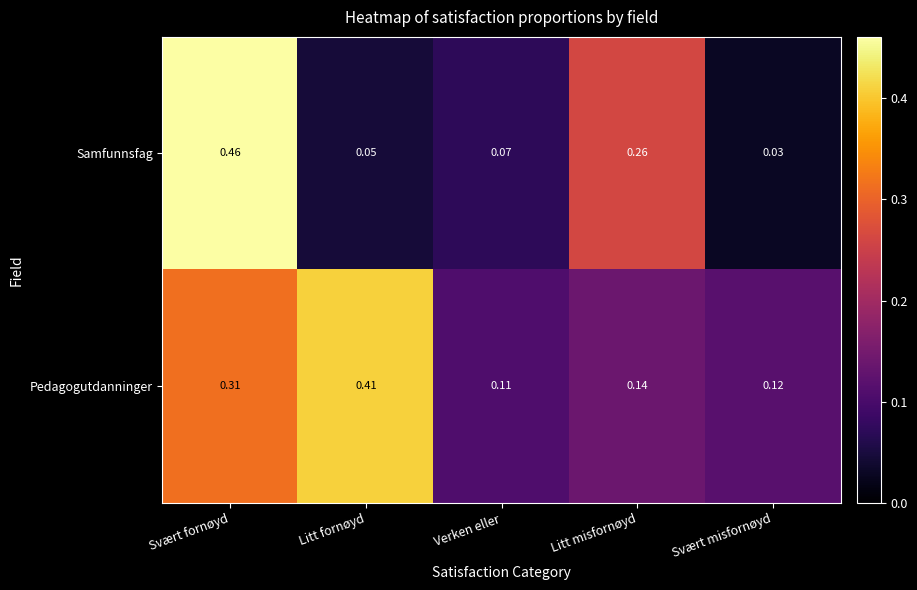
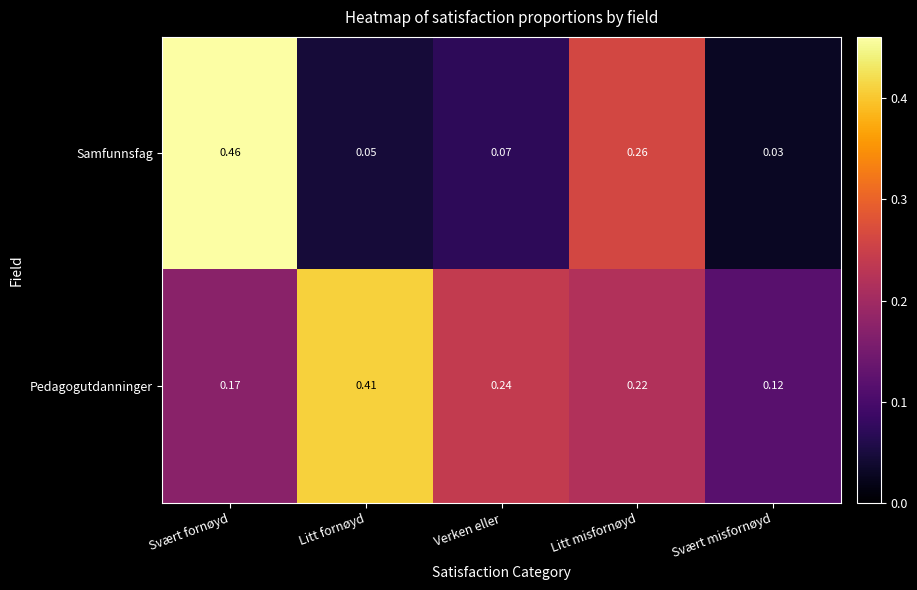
Pedagogutdanninger, Svært fornøyd: 0.31 -> 0.17
Pedagogutdanninger, Verken eller: 0.11 -> 0.24
Pedagogutdanninger, Litt misfornøyd: 0.14 -> 0.22
